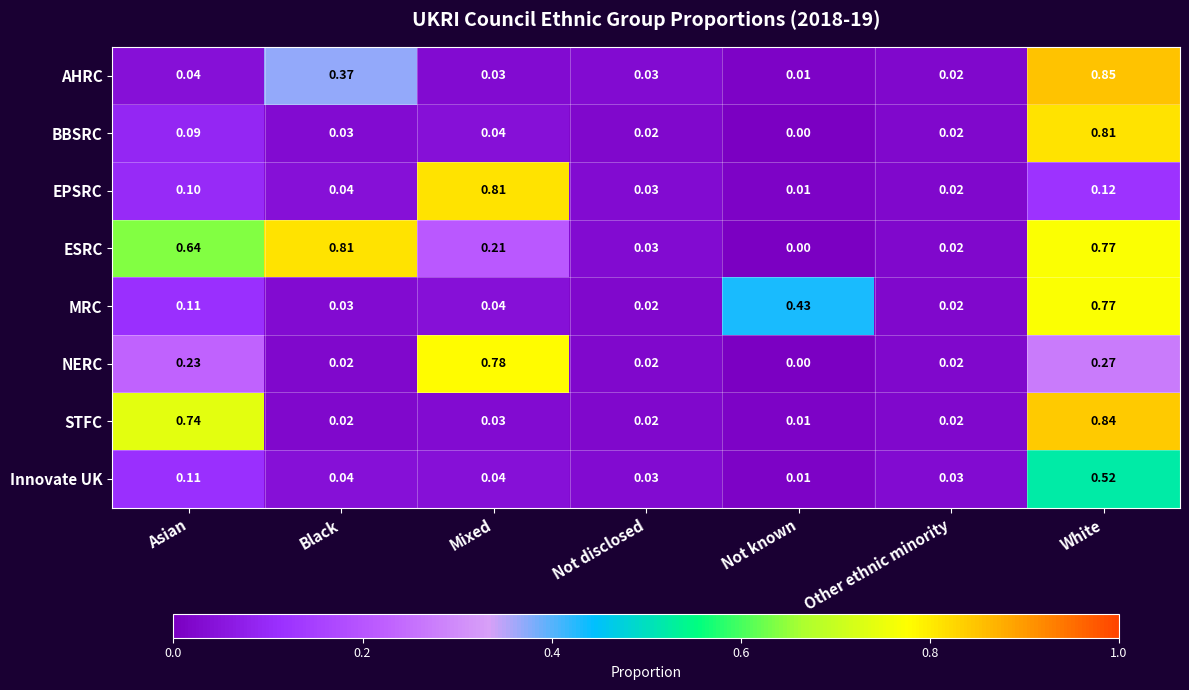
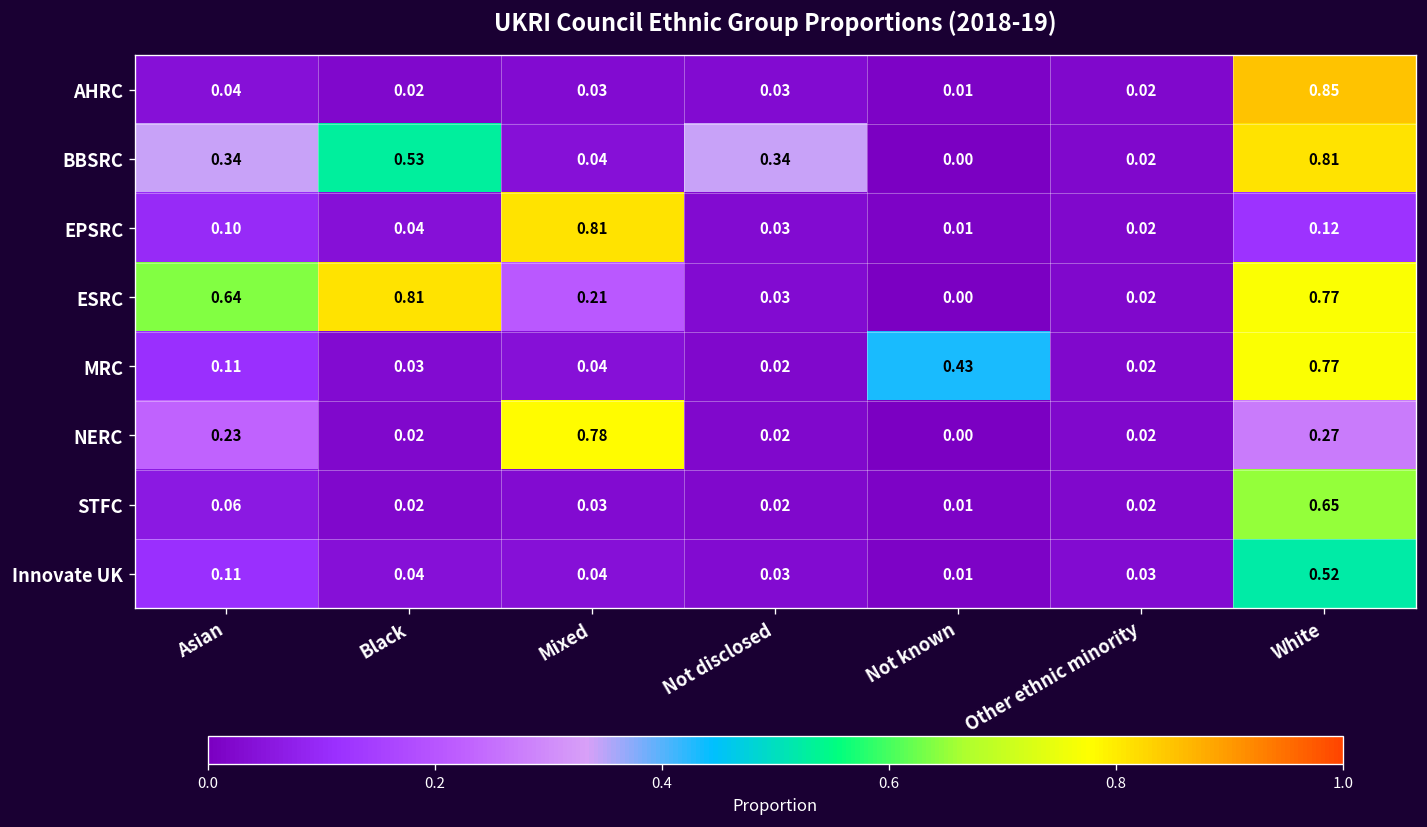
AHRC, Black: 0.37 -> 0.02
BBSRC, Asian: 0.09 -> 0.34
BBSRC, Black: 0.03 -> 0.53
BBSRC, Not disclosed: 0.02 -> 0.34
STFC, Asian: 0.74 -> 0.06
STFC, White: 0.84 -> 0.65
